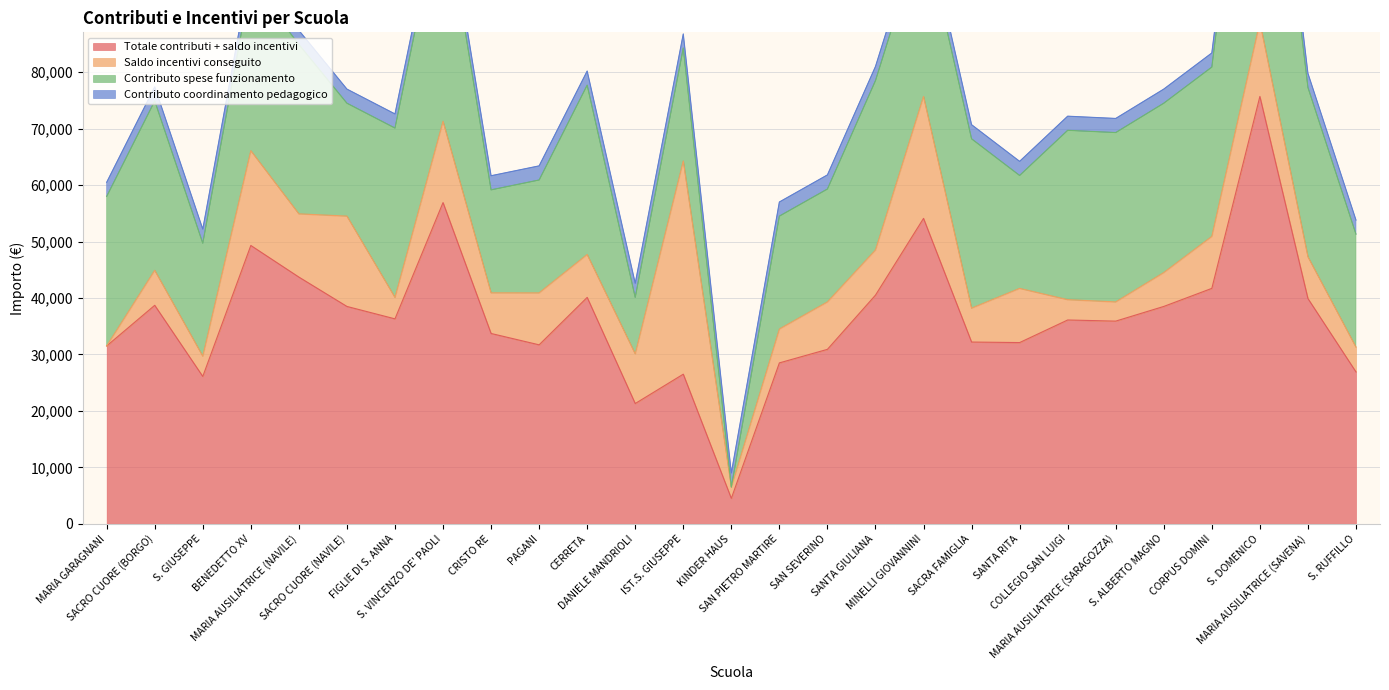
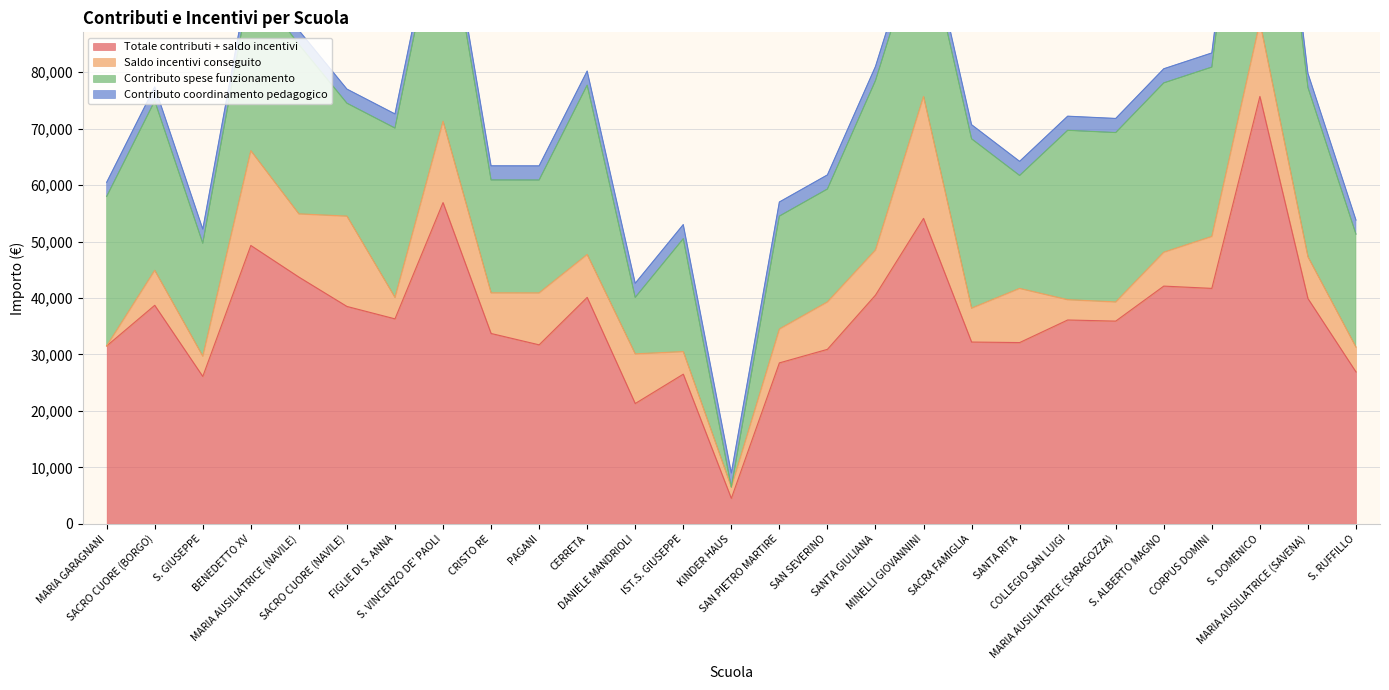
Contributo spese funzionamento, CRISTO RE: 18,000 -> 20,000
Saldo incentivi conseguito, IST.S. GIUSEPPE: 38,000 -> 4,000
Totale contributi + saldo incentivi, S. ALBERTO MAGNO: 39,000 -> 42,000
